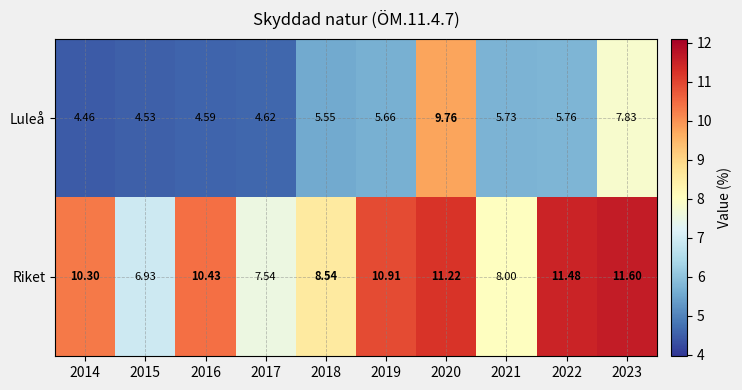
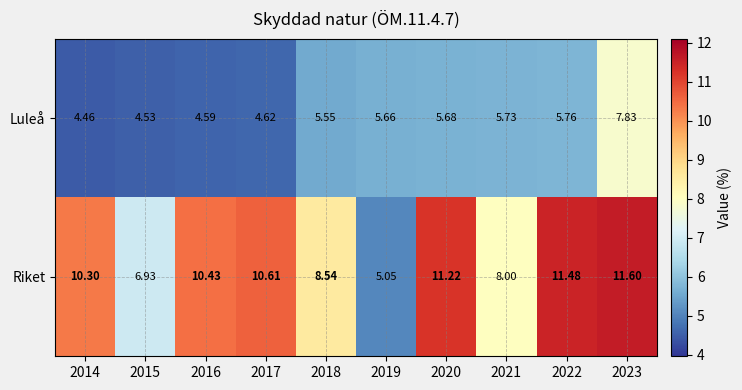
Luleå, 2020: 9.76 -> 5.68
Riket, 2017: 7.54 -> 10.61
Riket, 2019: 10.91 -> 5.05
